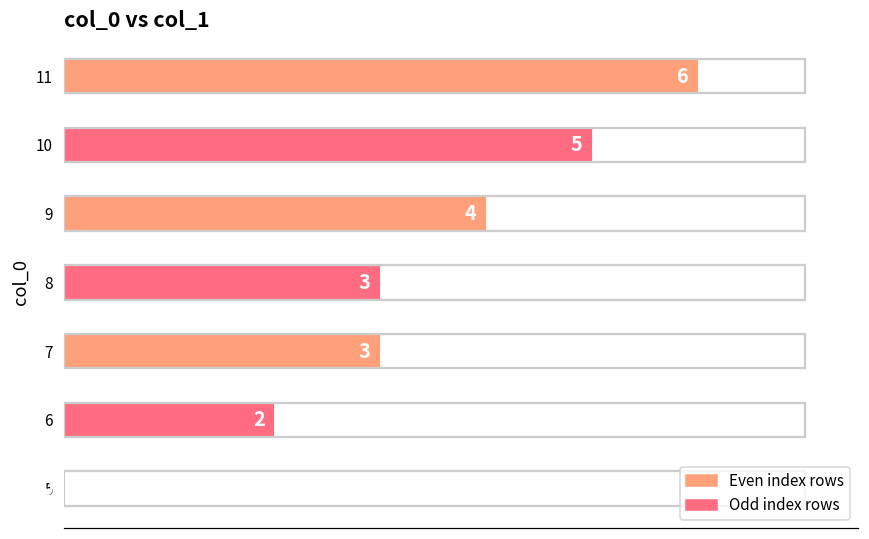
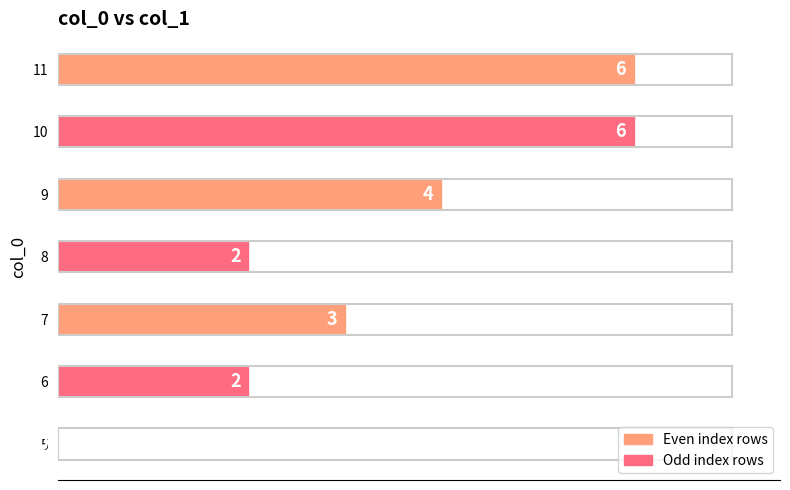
10: 5 -> 6
8: 3 -> 2
